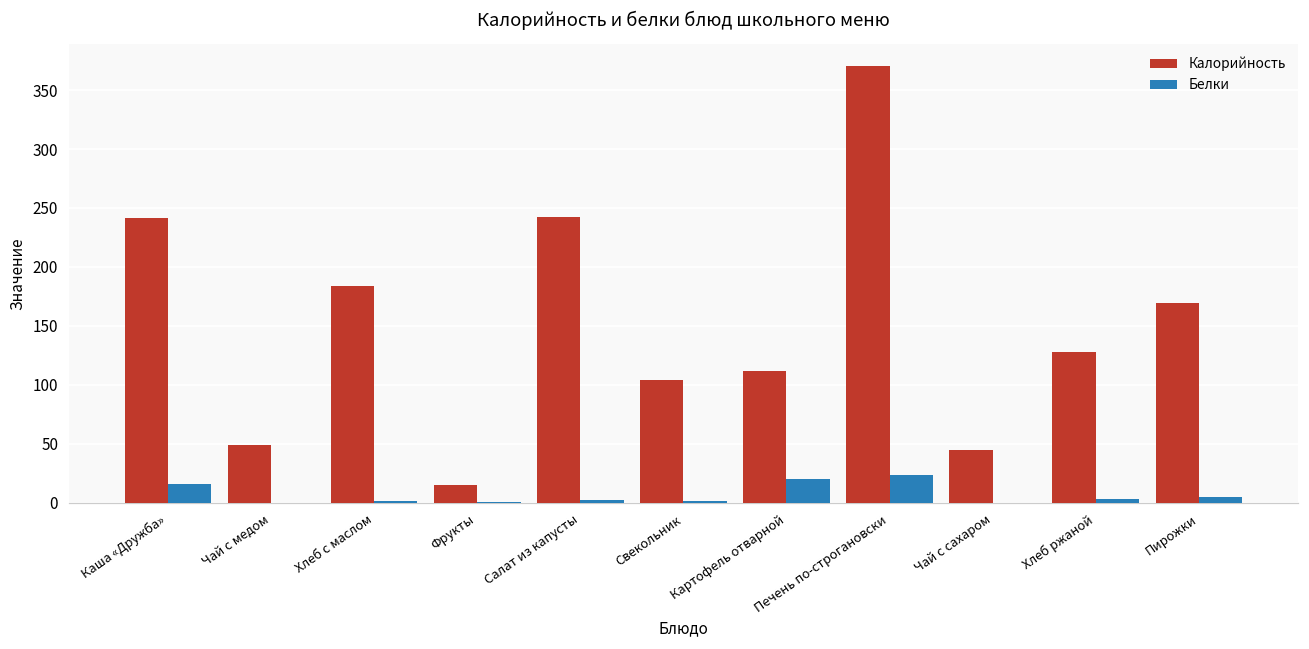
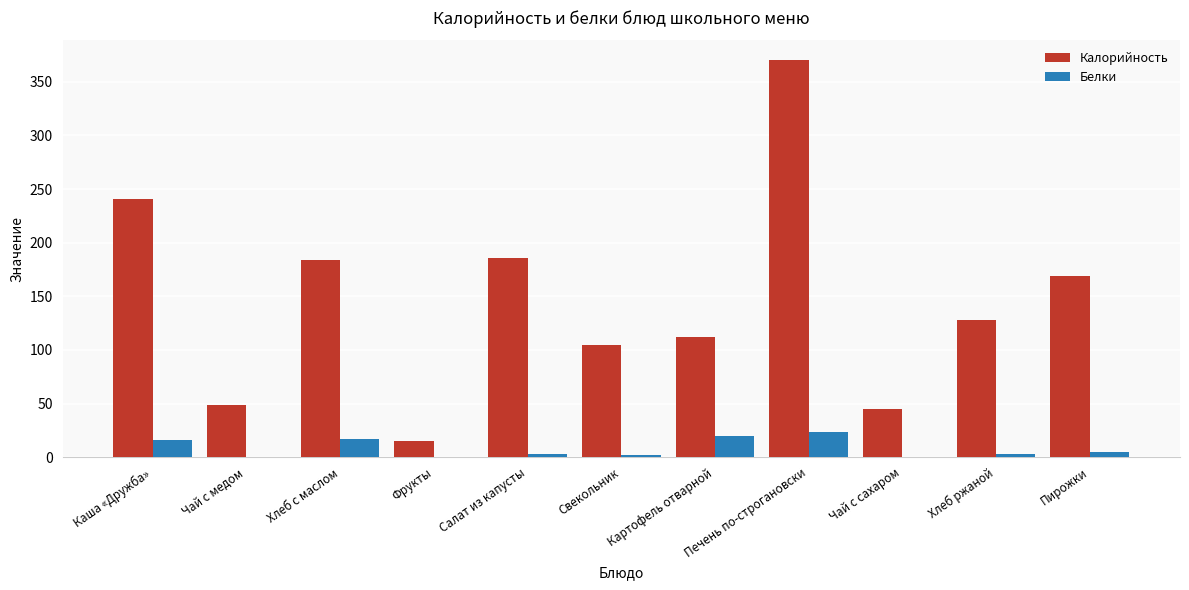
Белки, Хлеб с маслом: 2 -> 17
Калорийность, Салат из капусты: 242 -> 185
